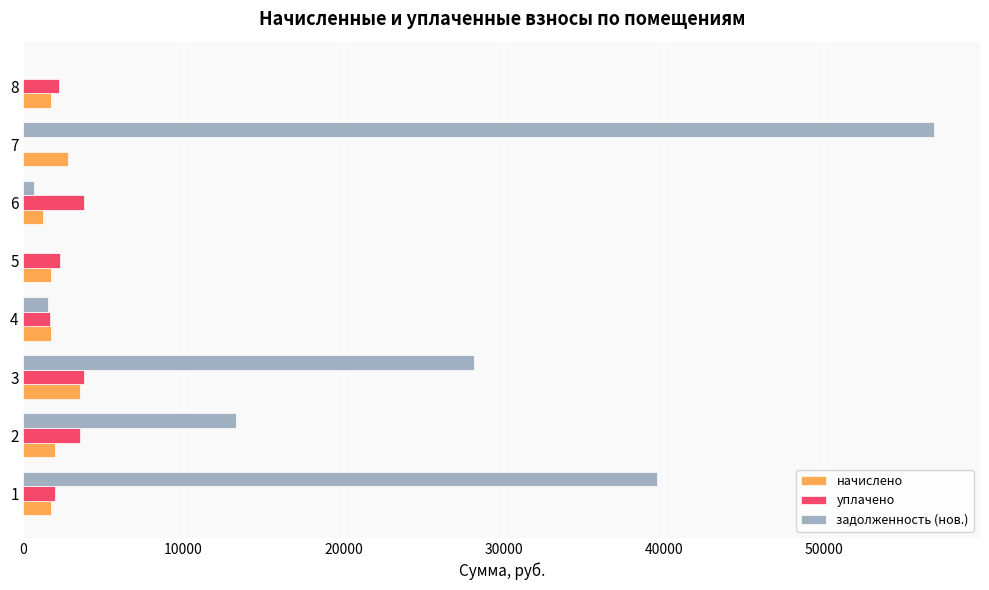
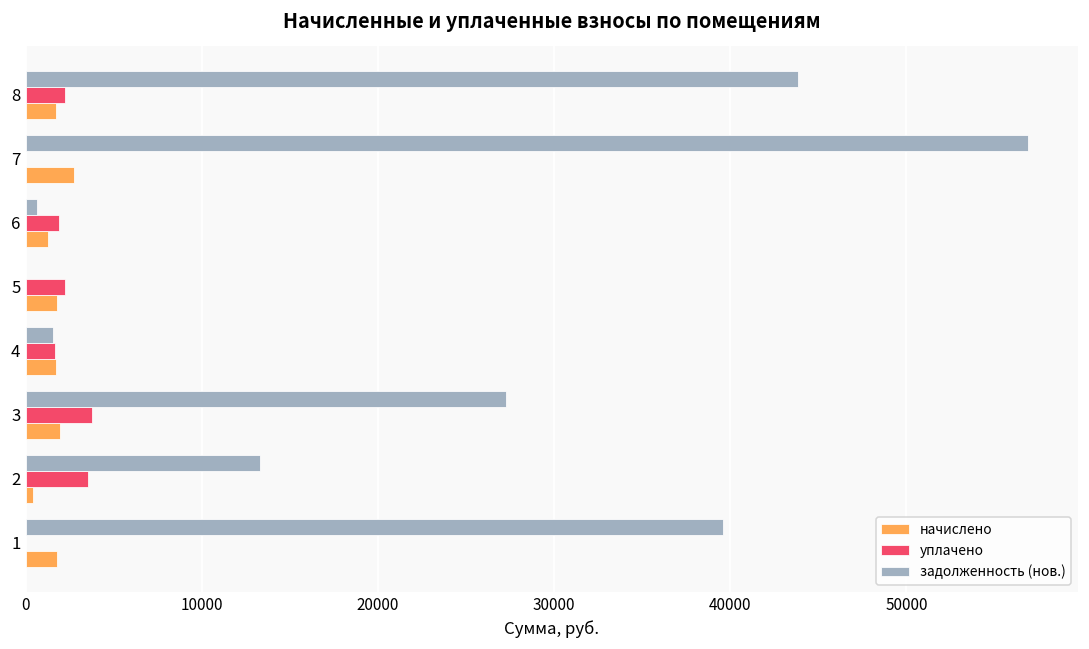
задолженность (нов.), 8: 0 -> 43800
уплачено, 6: 3800 -> 1900
задолженность (нов.), 3: 28100 -> 27300
начислено, 3: 3500 -> 1900
начислено, 2: 1900 -> 400
уплачено, 1: 2000 -> 0
